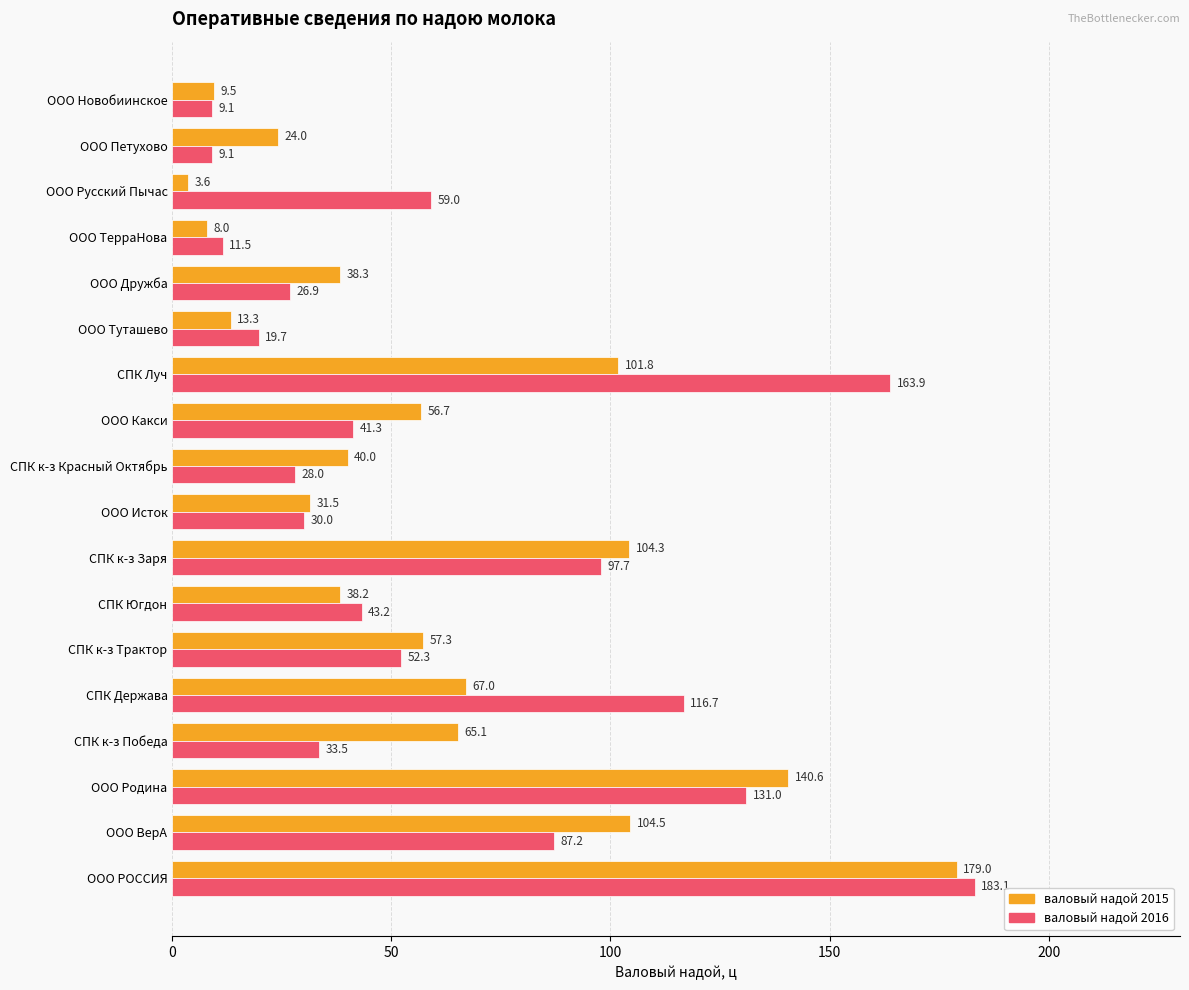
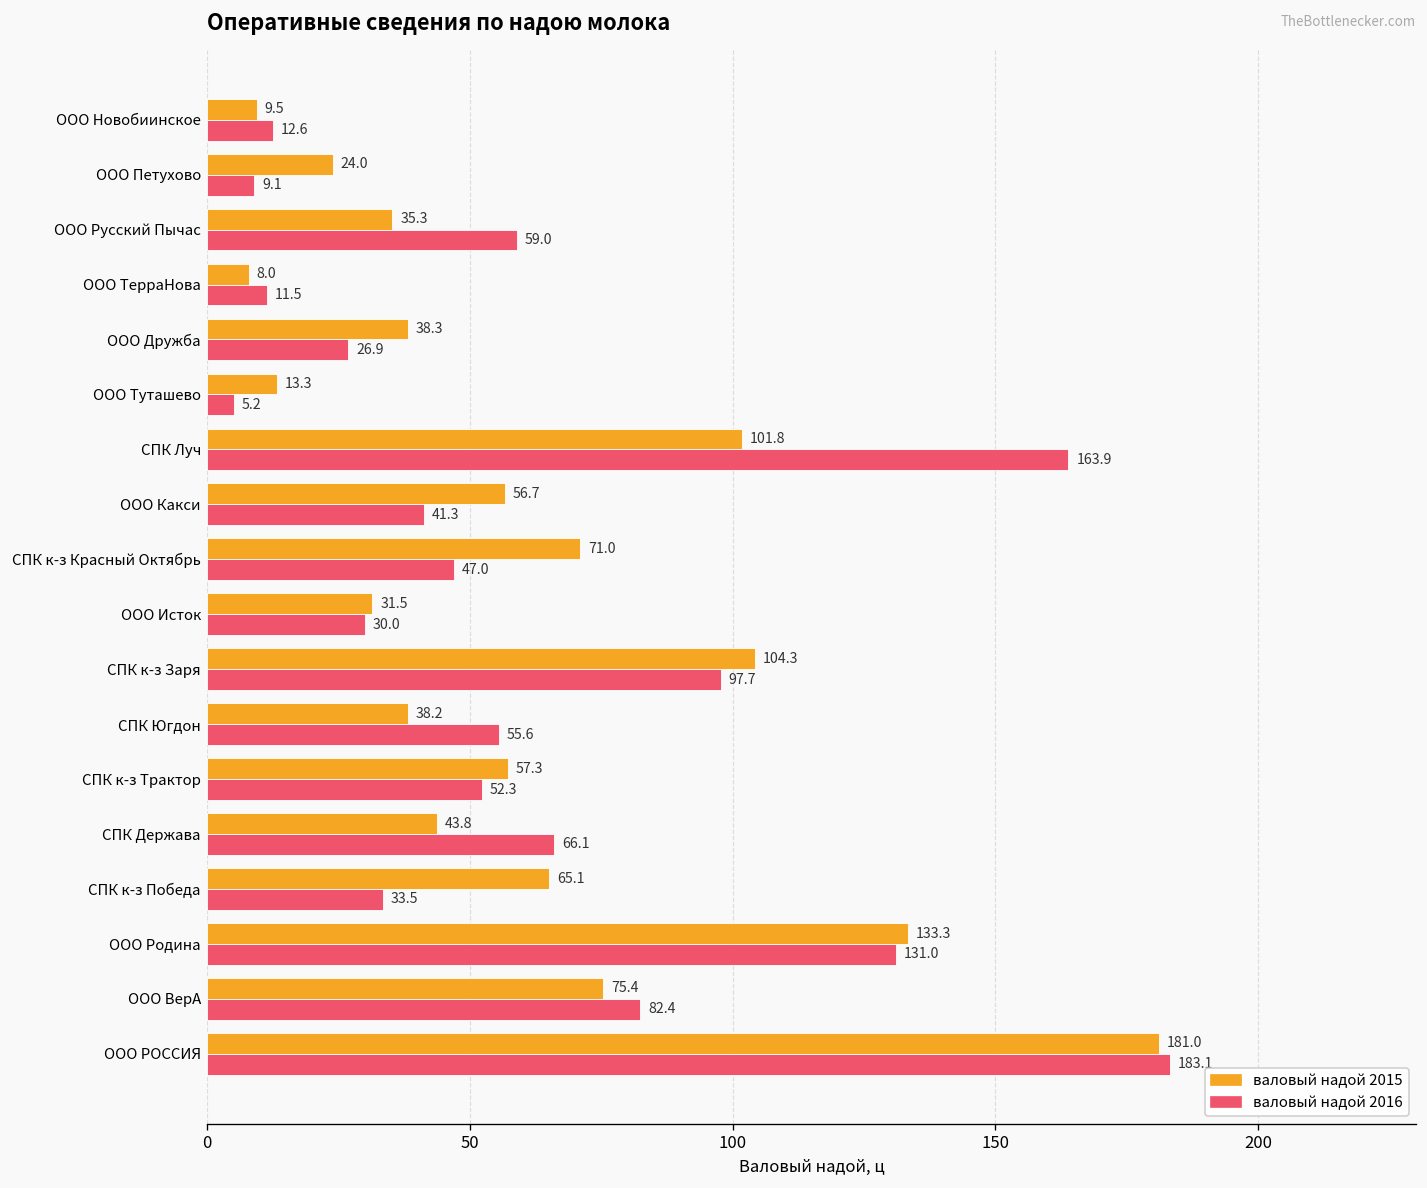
валовый надой 2016, ООО Новобиинское: 9.1 -> 12.6
валовый надой 2015, ООО Русский Пычас: 3.6 -> 35.3
валовый надой 2016, ООО Туташево: 19.7 -> 5.2
валовый надой 2015, СПК к-з Красный Октябрь: 40.0 -> 71.0
валовый надой 2016, СПК к-з Красный Октябрь: 28.0 -> 47.0
валовый надой 2016, СПК Югдон: 43.2 -> 55.6
валовый надой 2015, СПК Держава: 67.0 -> 43.8
валовый надой 2016, СПК Держава: 116.7 -> 66.1
валовый надой 2015, ООО Родина: 140.6 -> 133.3
валовый надой 2015, ООО ВерА: 104.5 -> 75.4
валовый надой 2016, ООО ВерА: 87.2 -> 82.4
валовый надой 2015, ООО РОССИЯ: 179.0 -> 181.0
